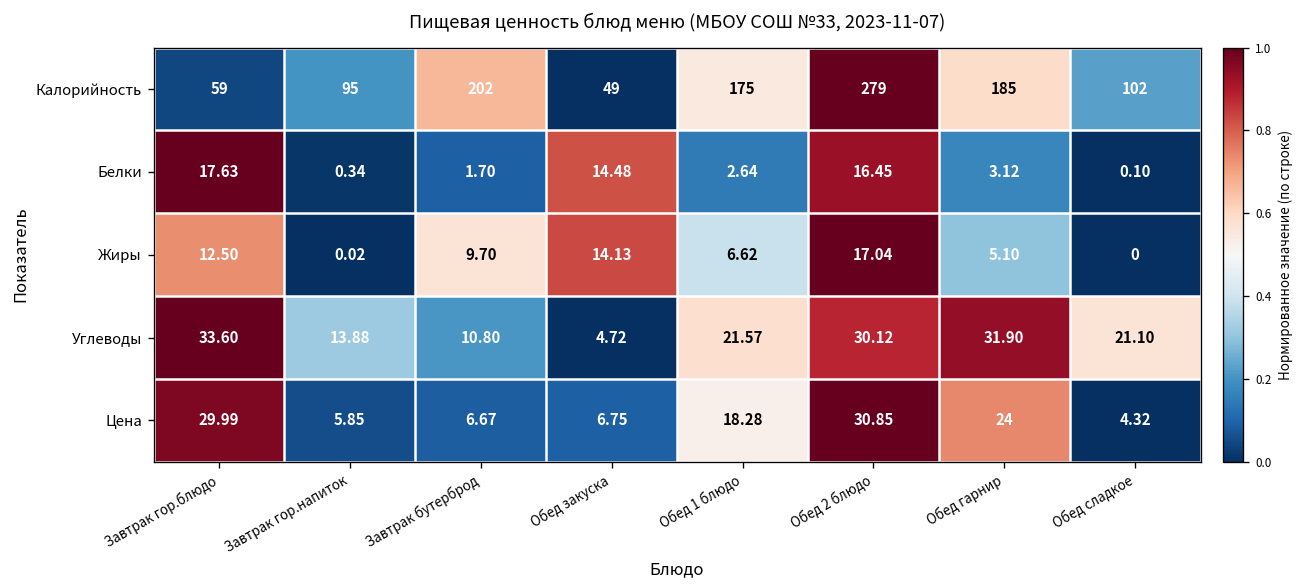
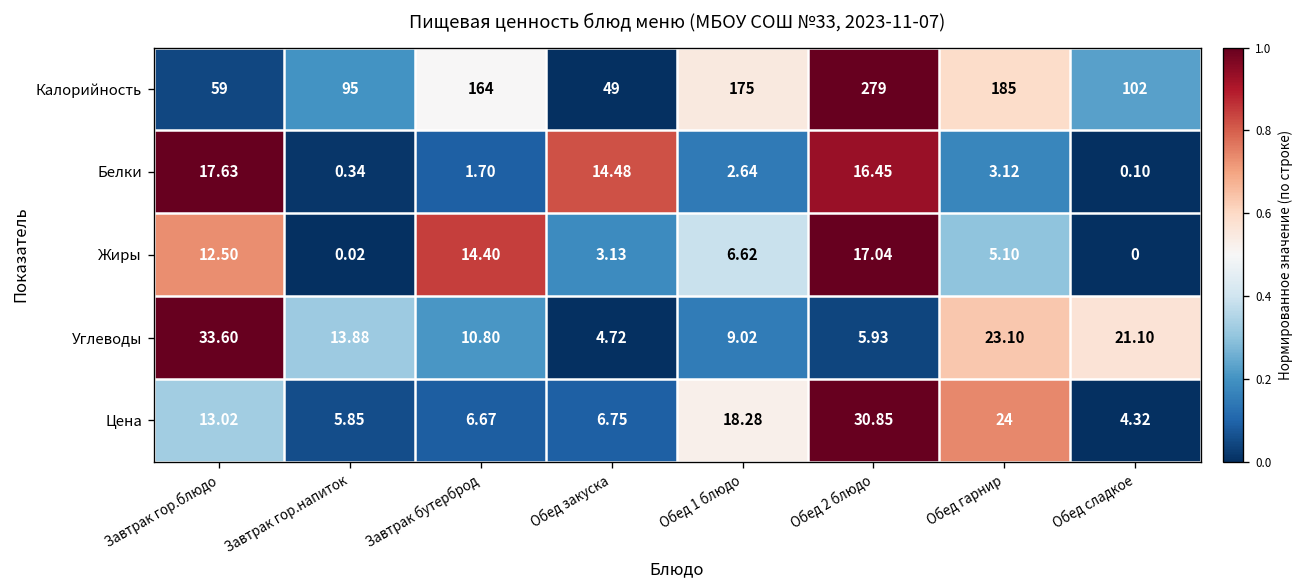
Калорийность, Завтрак бутерброд: 202 -> 164
Жиры, Завтрак бутерброд: 9.70 -> 14.40
Жиры, Обед закуска: 14.13 -> 3.13
Углеводы, Обед 1 блюдо: 21.57 -> 9.02
Углеводы, Обед 2 блюдо: 30.12 -> 5.93
Углеводы, Обед гарнир: 31.90 -> 23.10
Цена, Завтрак гор.блюдо: 29.99 -> 13.02
